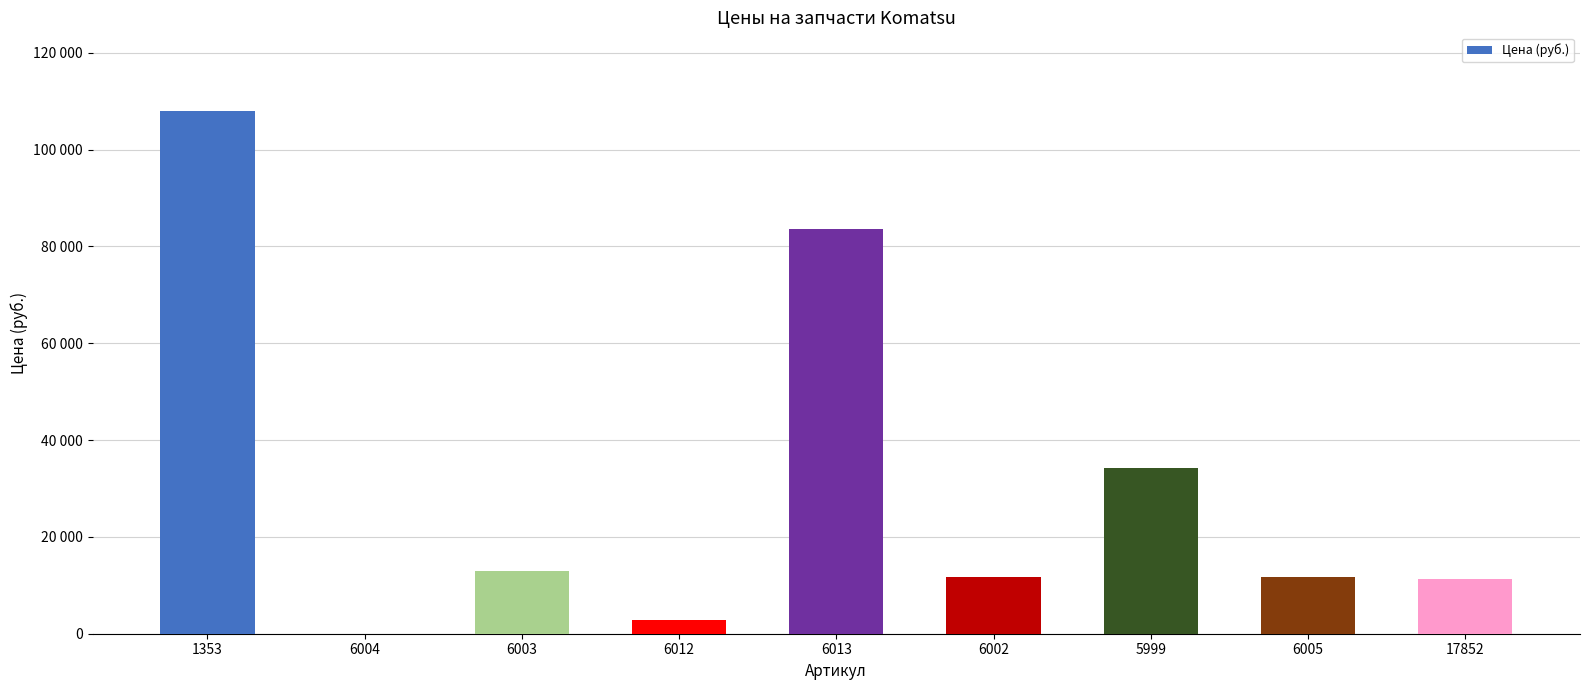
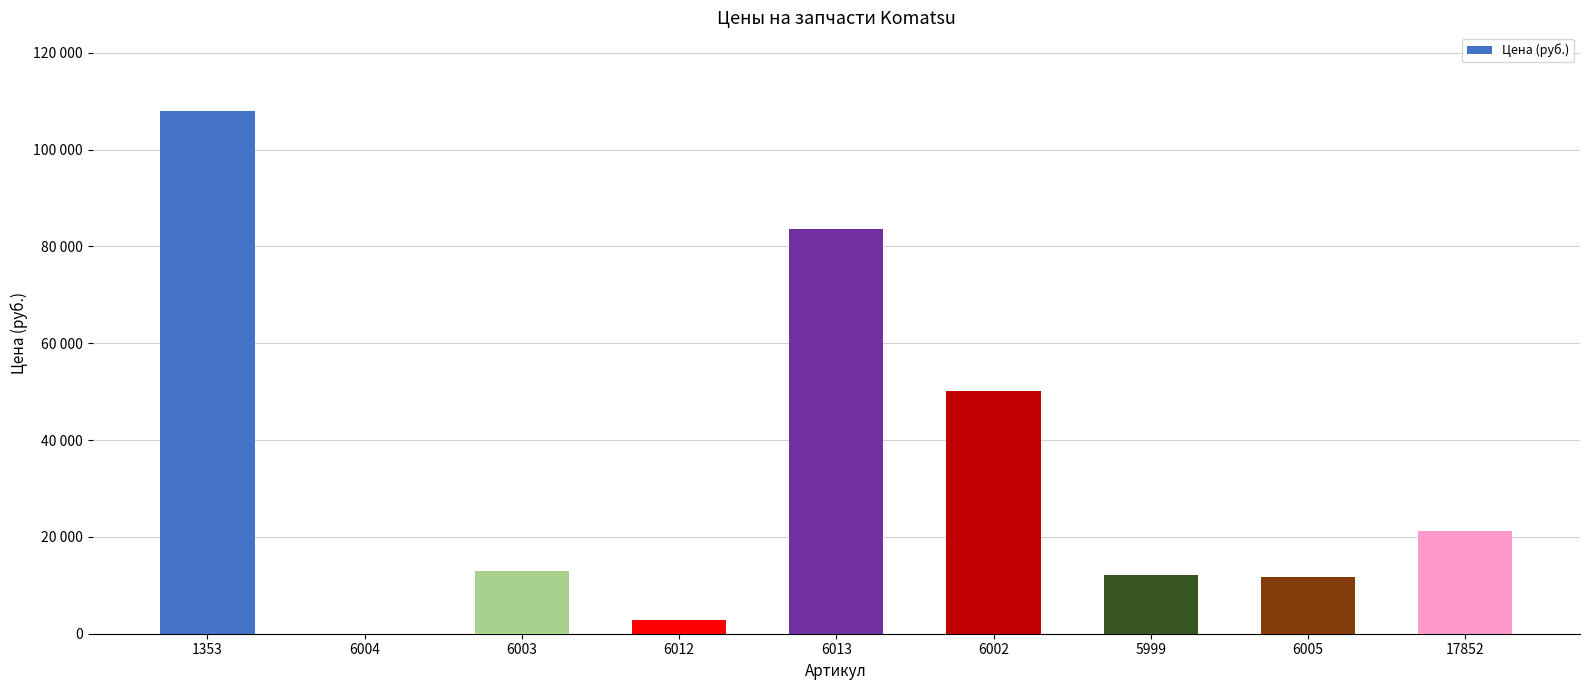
6002: 12000 -> 50000
5999: 34000 -> 12000
17852: 11000 -> 21000
